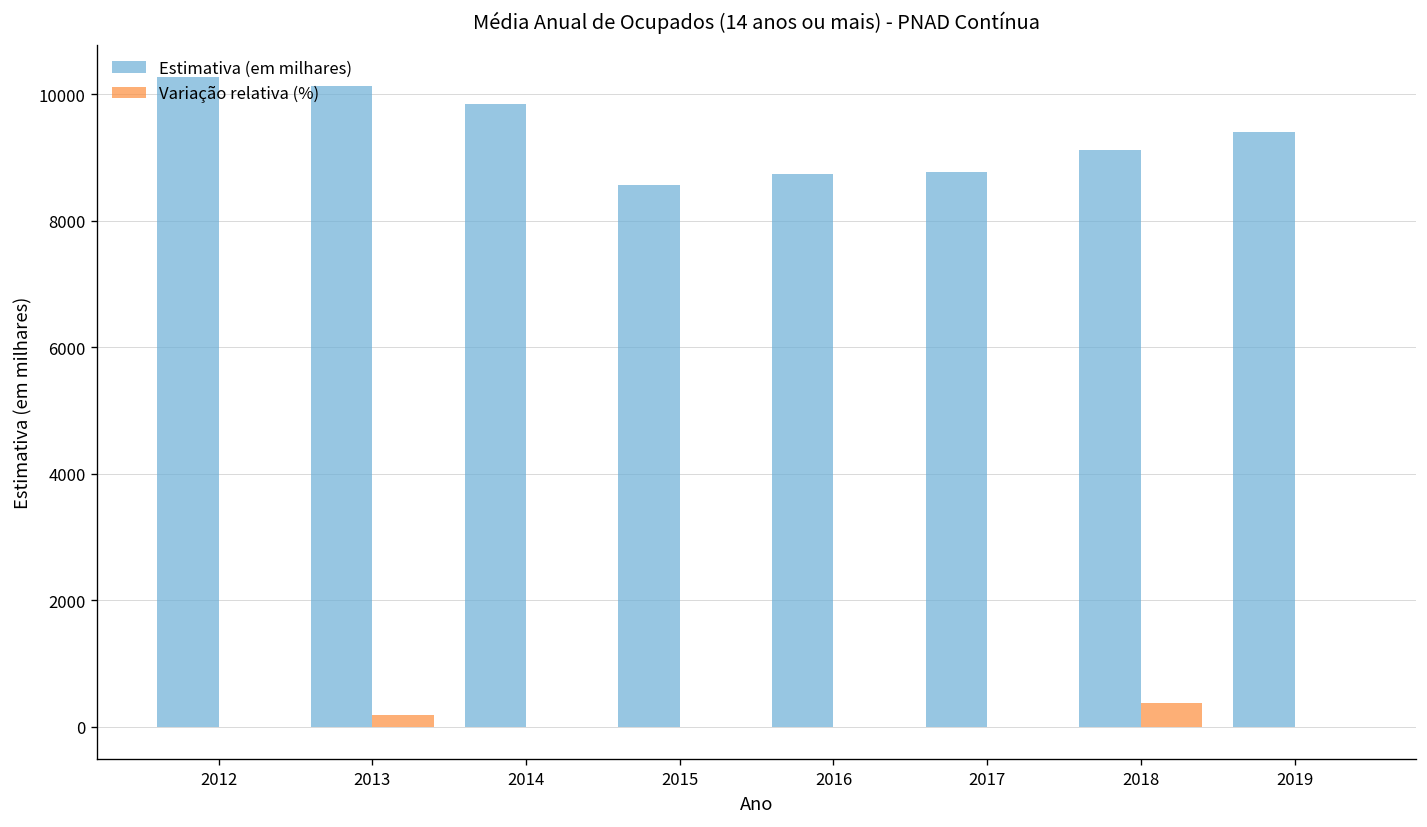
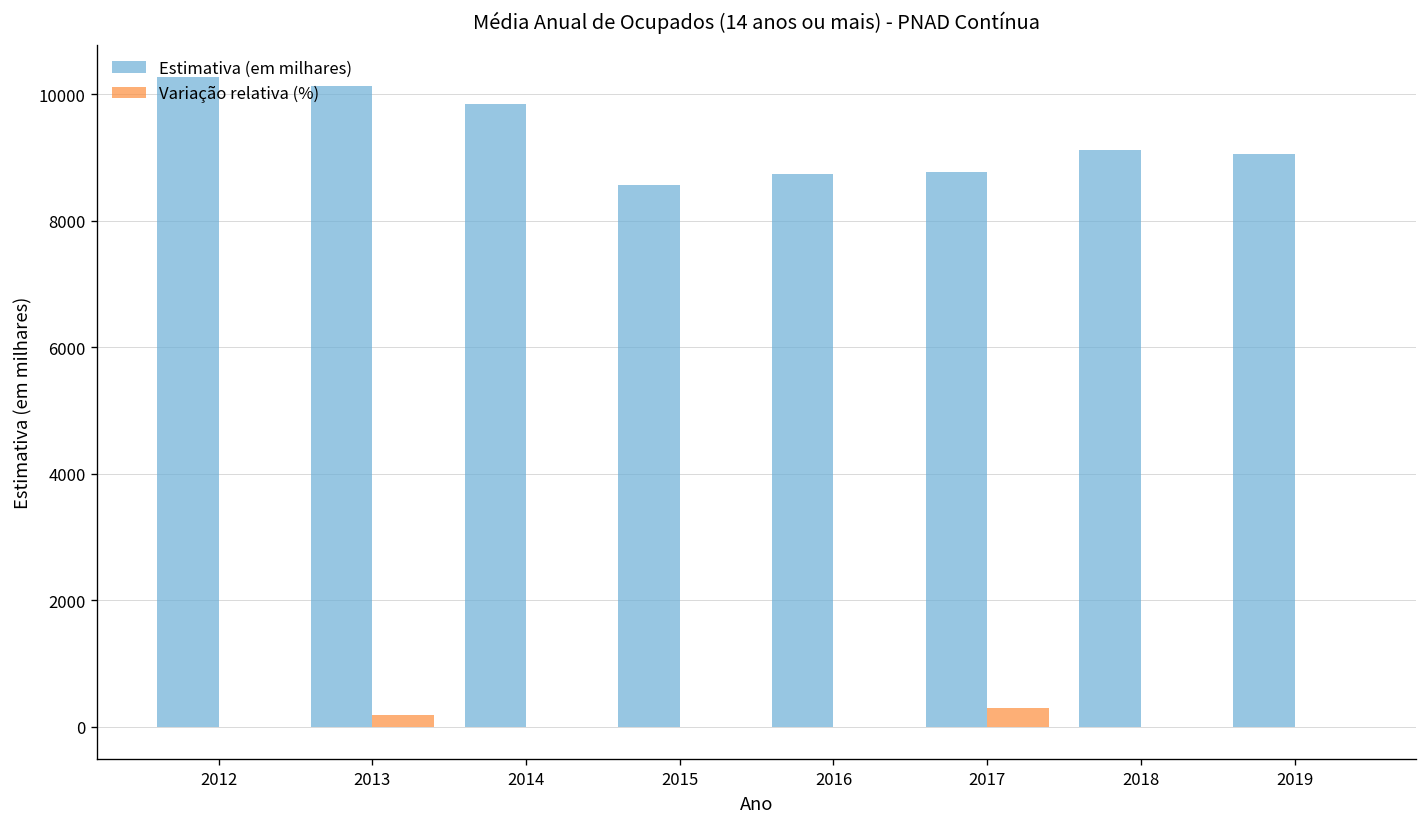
Variação relativa (%), 2017: 0 -> 300
Variação relativa (%), 2018: 400 -> 0
Estimativa (em milhares), 2019: 9400 -> 9100
